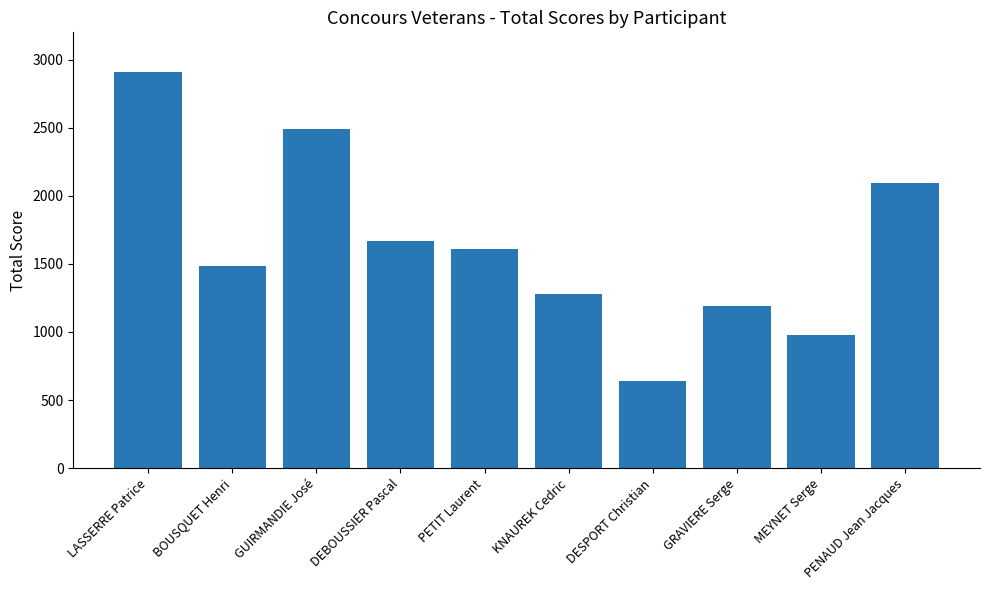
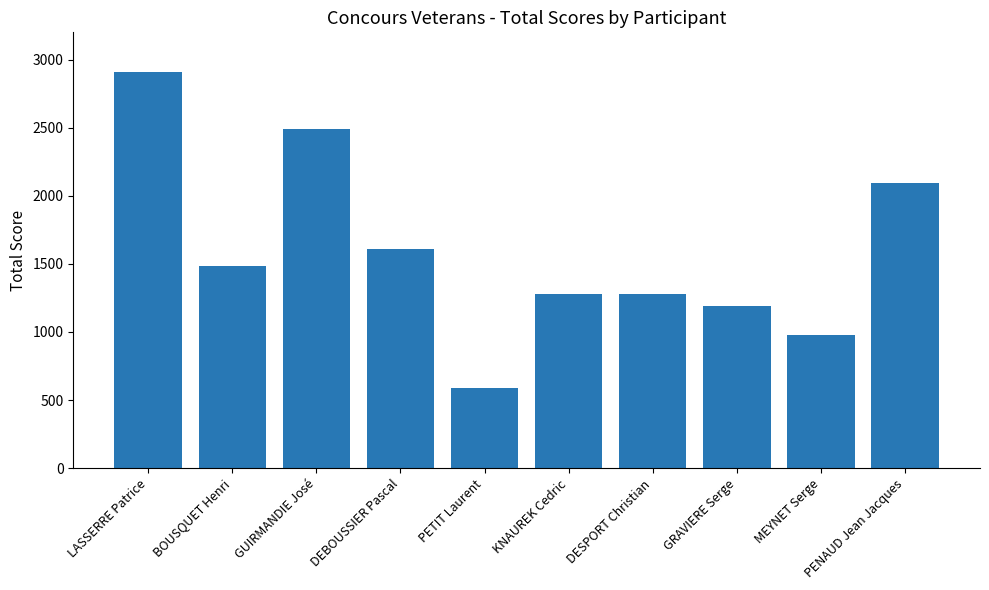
DEBOUSSIER Pascal: 1670 -> 1610
PETIT Laurent: 1610 -> 590
DESPORT Christian: 640 -> 1280
